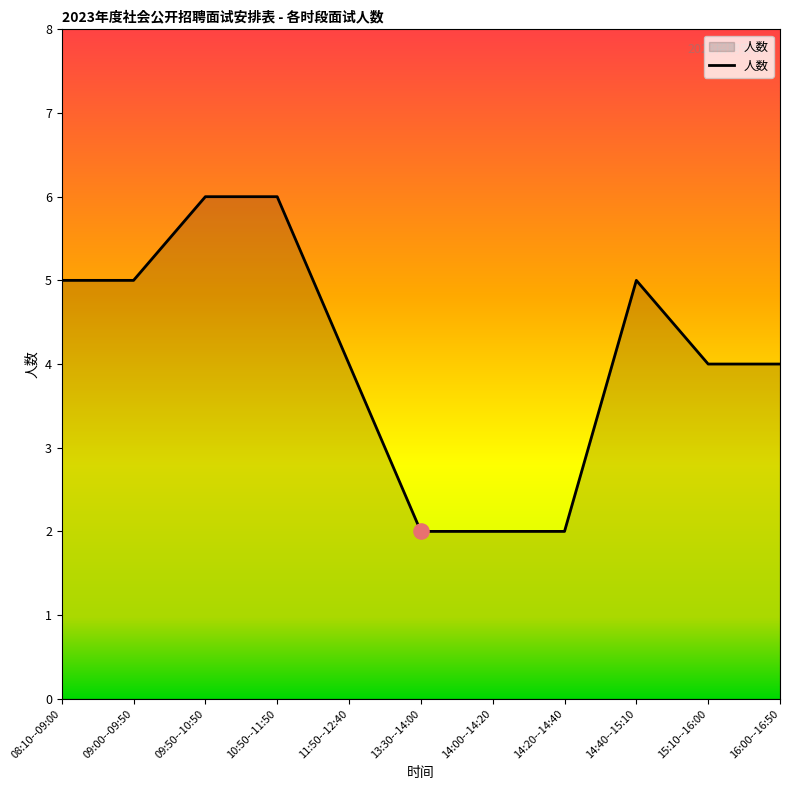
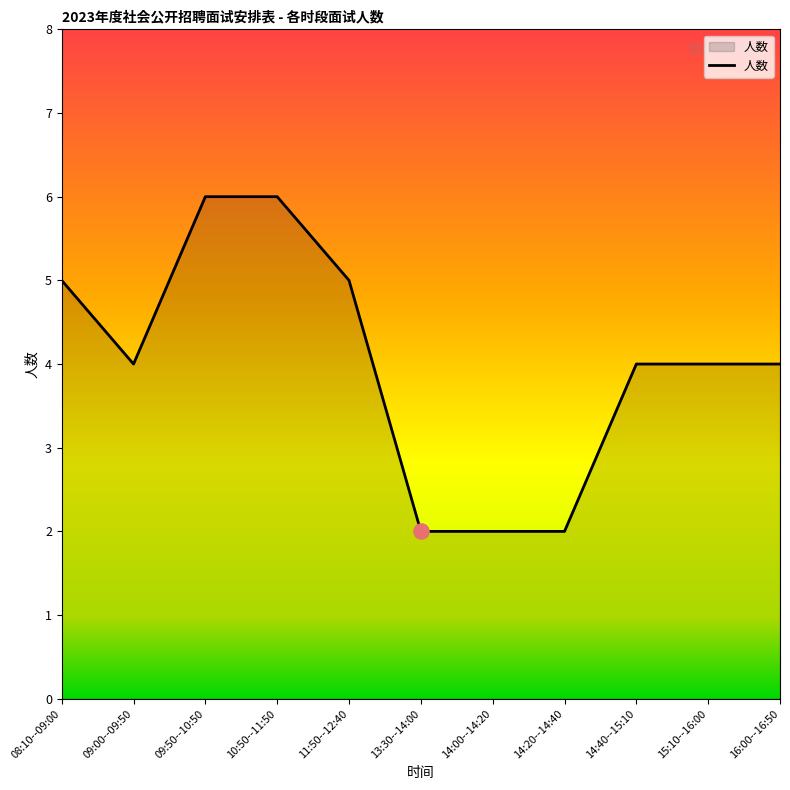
人数, 09:00--09:50: 5 -> 4
人数, 11:50--12:40: 4 -> 5
人数, 14:40--15:10: 5 -> 4
